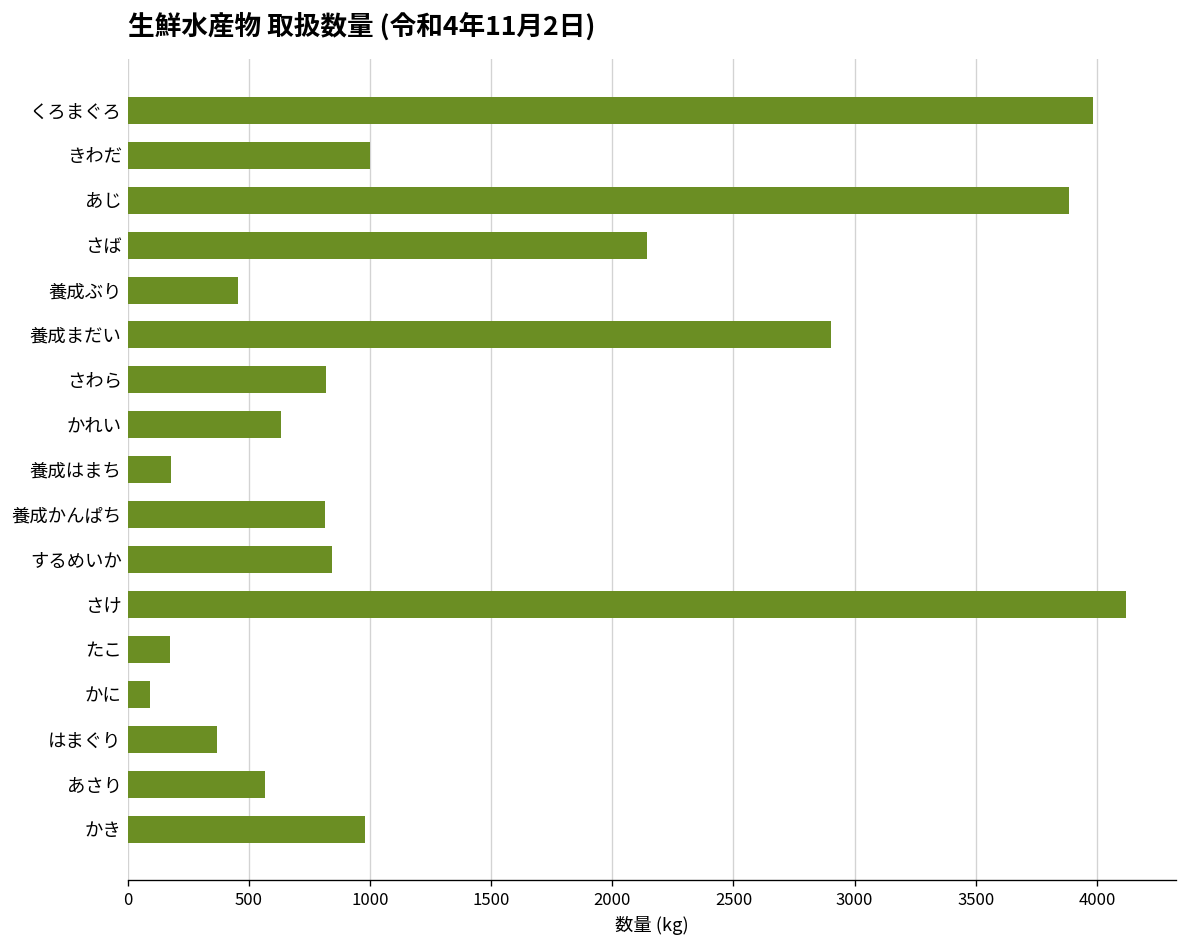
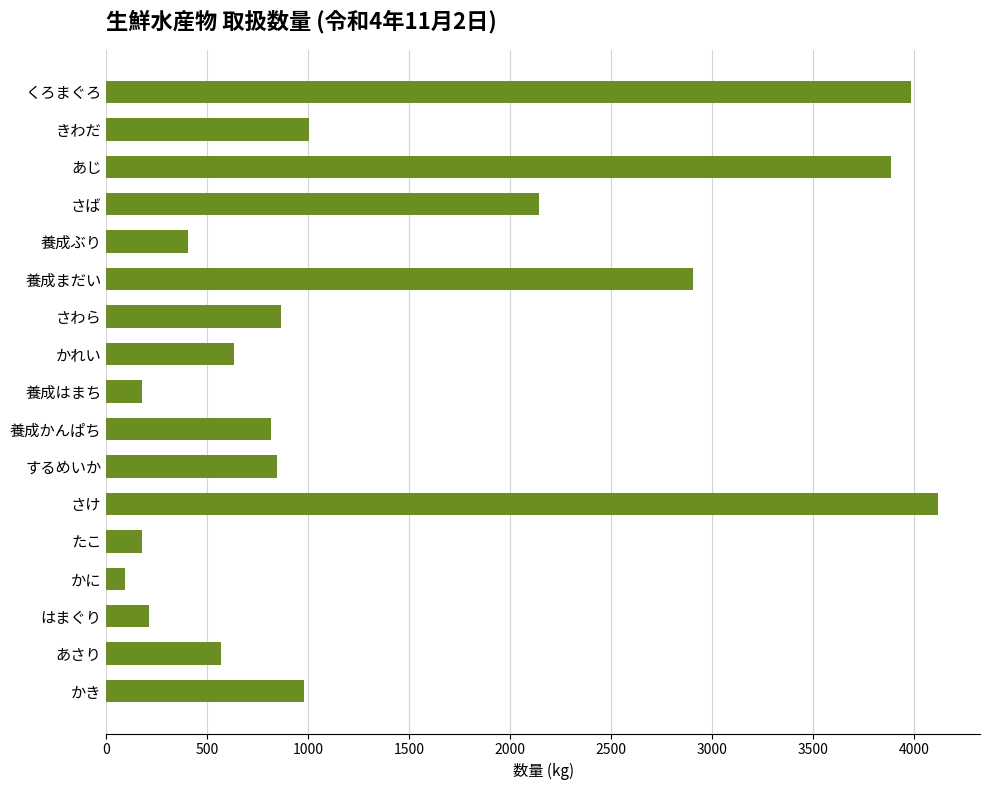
養成ぶり: 460 -> 400
さわら: 820 -> 860
はまぐり: 370 -> 210
